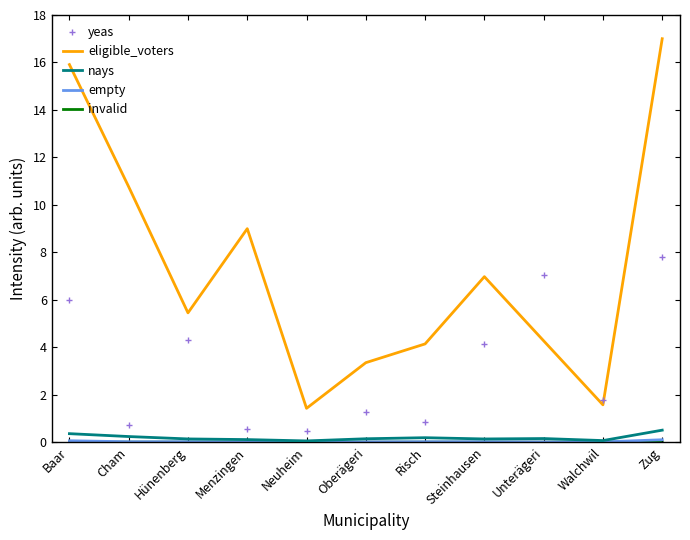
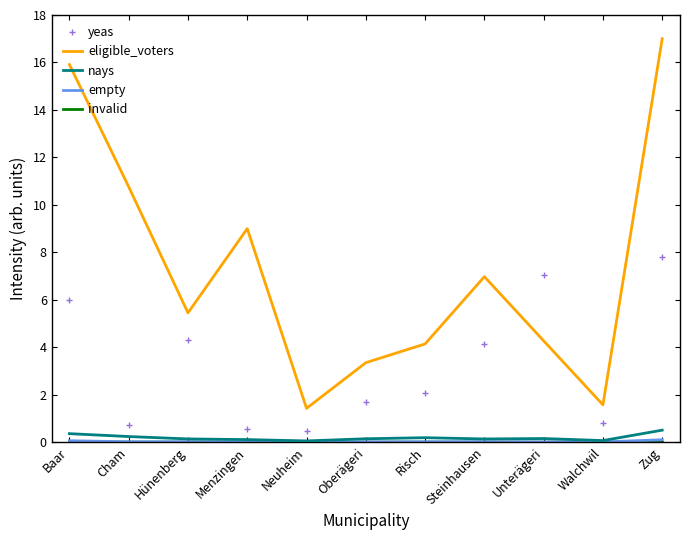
yeas, Oberägeri: 1.3 -> 1.7
yeas, Risch: 0.8 -> 2.1
yeas, Walchwil: 1.8 -> 0.8
